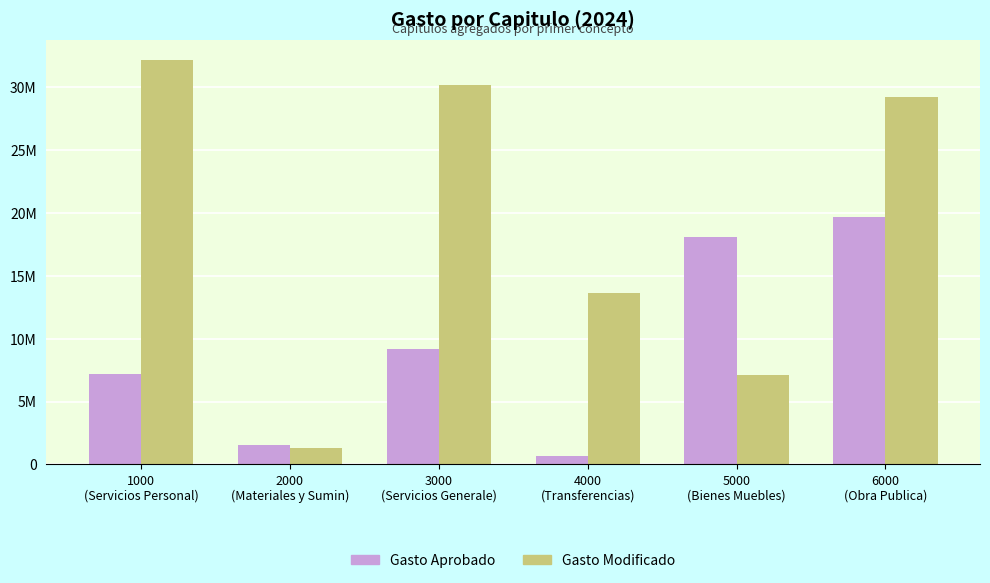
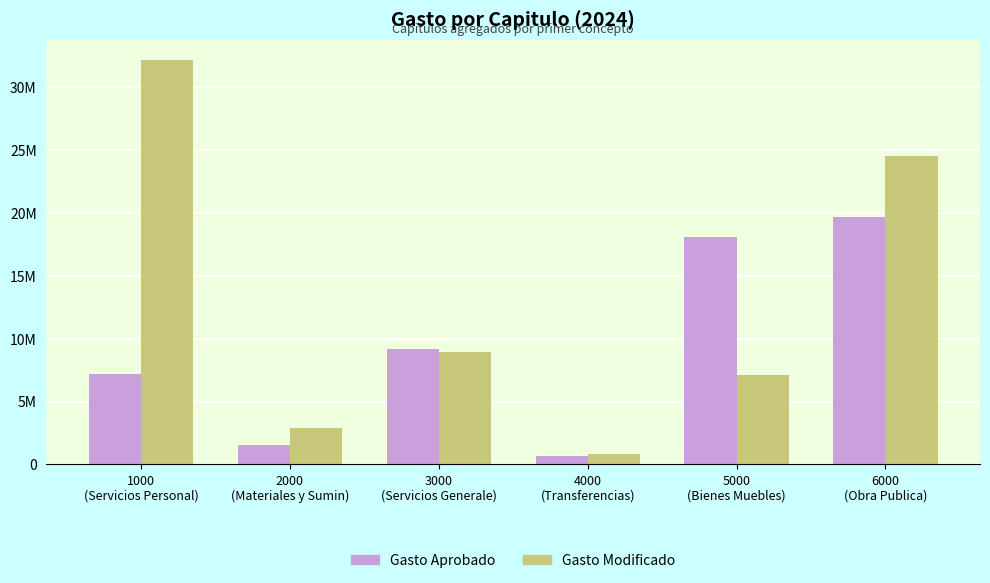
Gasto Modificado, 2000 (Materiales y Sumin): 1300000 -> 2900000
Gasto Modificado, 3000 (Servicios Generale): 30200000 -> 8900000
Gasto Modificado, 4000 (Transferencias): 13700000 -> 900000
Gasto Modificado, 6000 (Obra Publica): 29200000 -> 24500000
